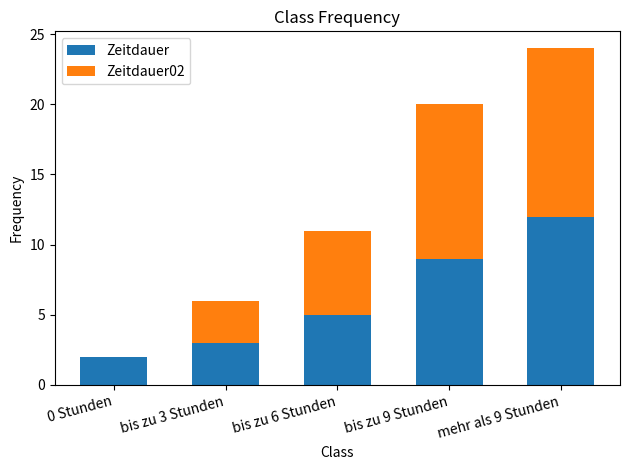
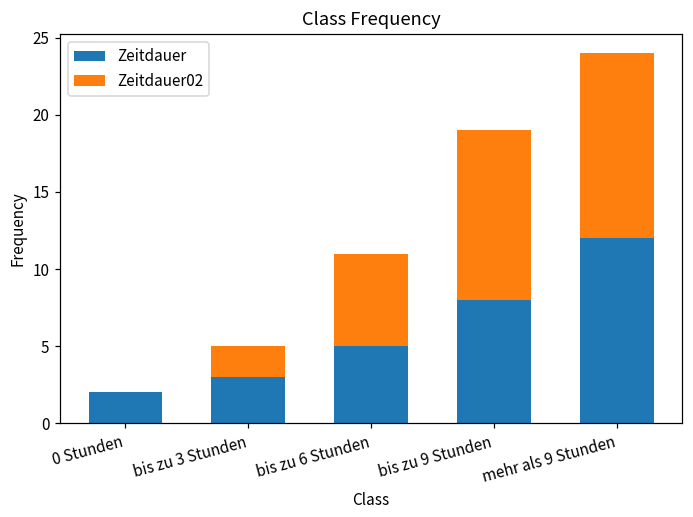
Zeitdauer02, bis zu 3 Stunden: 3 -> 2
Zeitdauer, bis zu 9 Stunden: 9 -> 8
